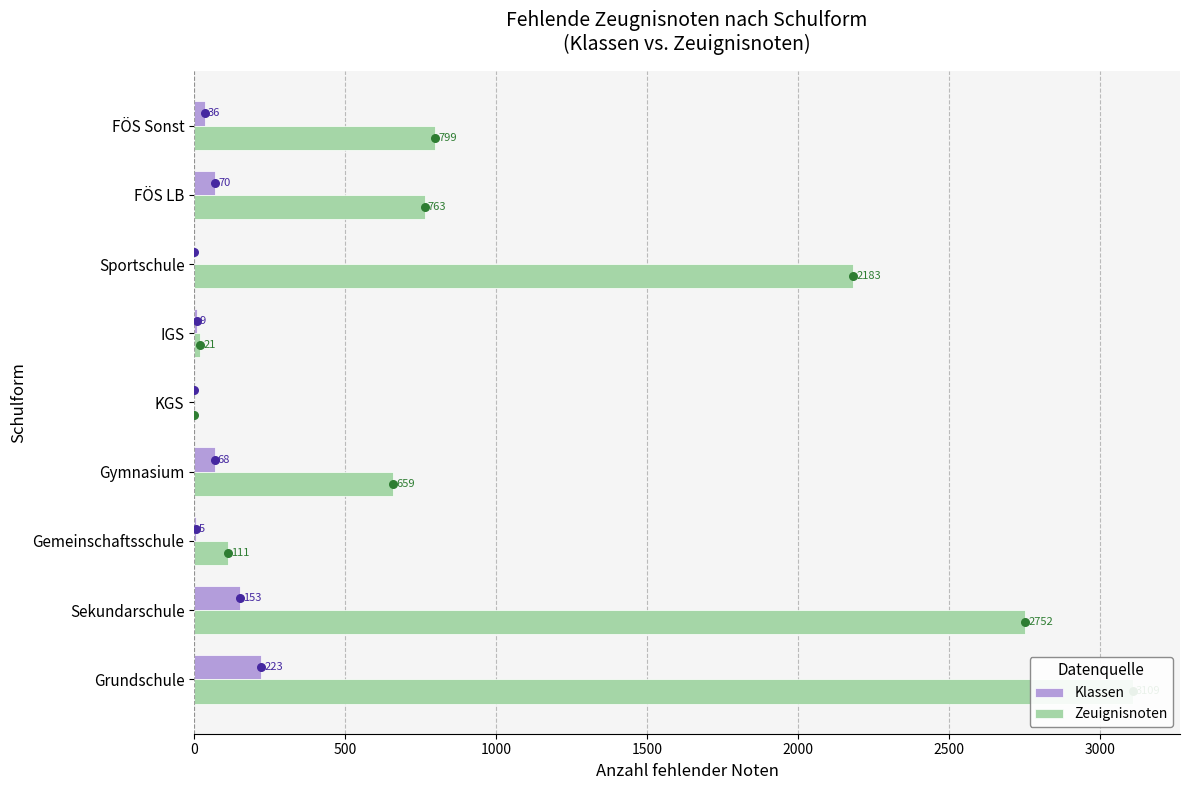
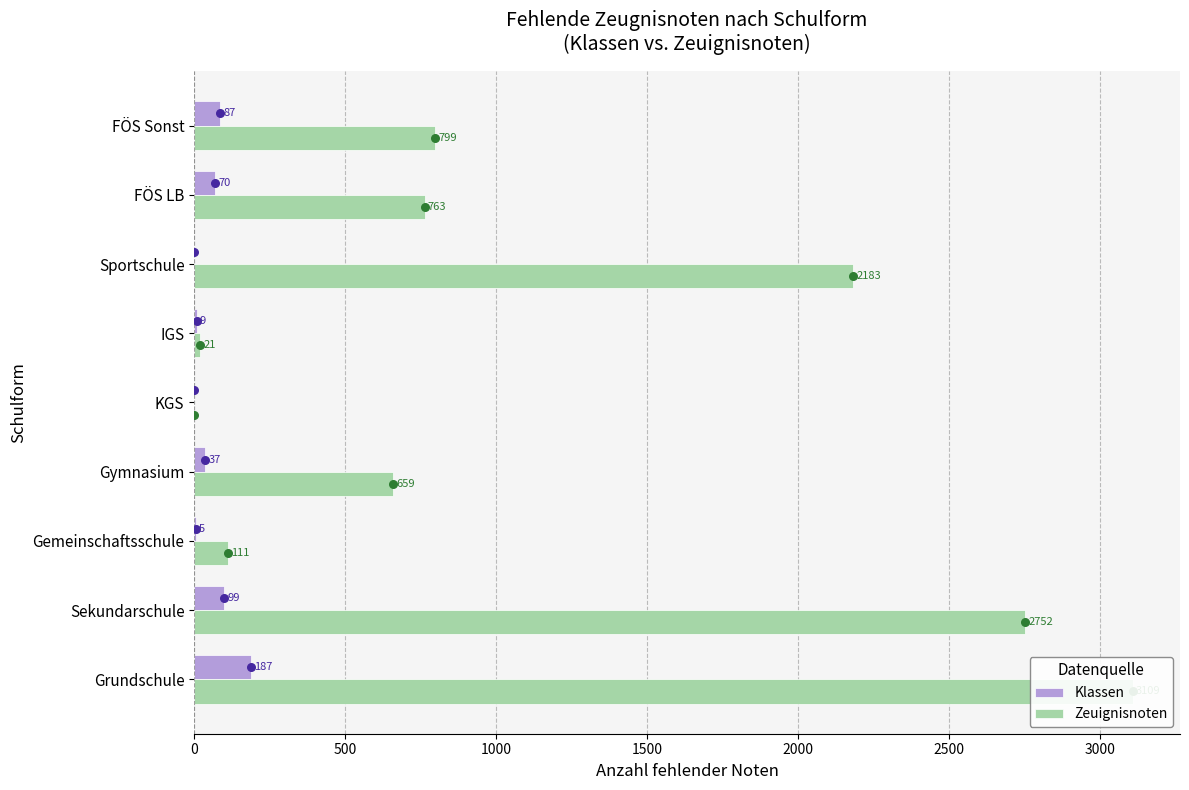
Klassen, FÖS Sonst: 36 -> 87
Klassen, Gymnasium: 68 -> 37
Klassen, Sekundarschule: 153 -> 99
Klassen, Grundschule: 223 -> 187
